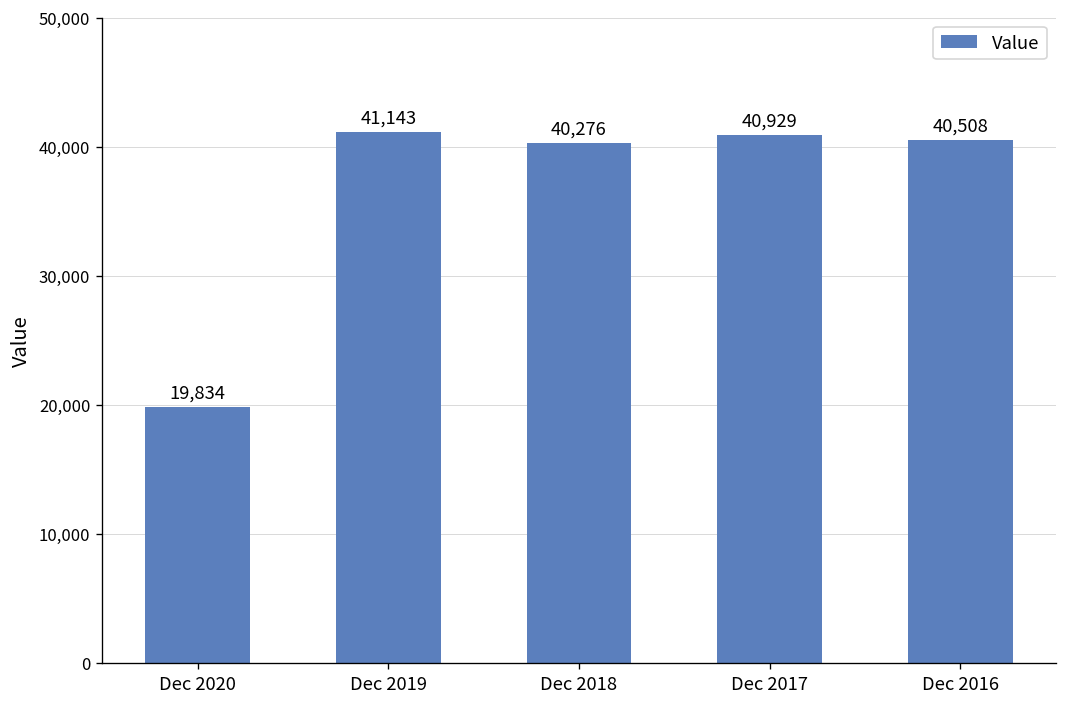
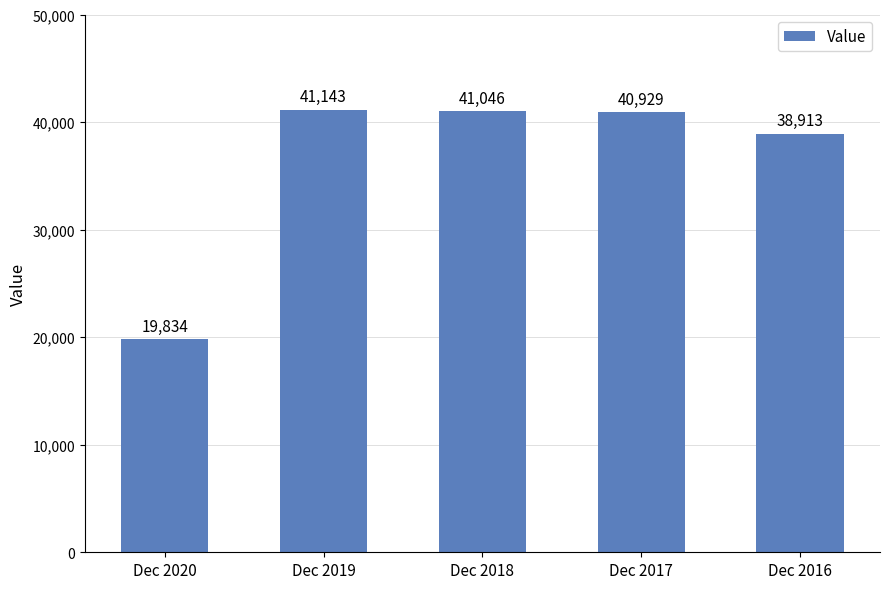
Dec 2018: 40,276 -> 41,046
Dec 2016: 40,508 -> 38,913
